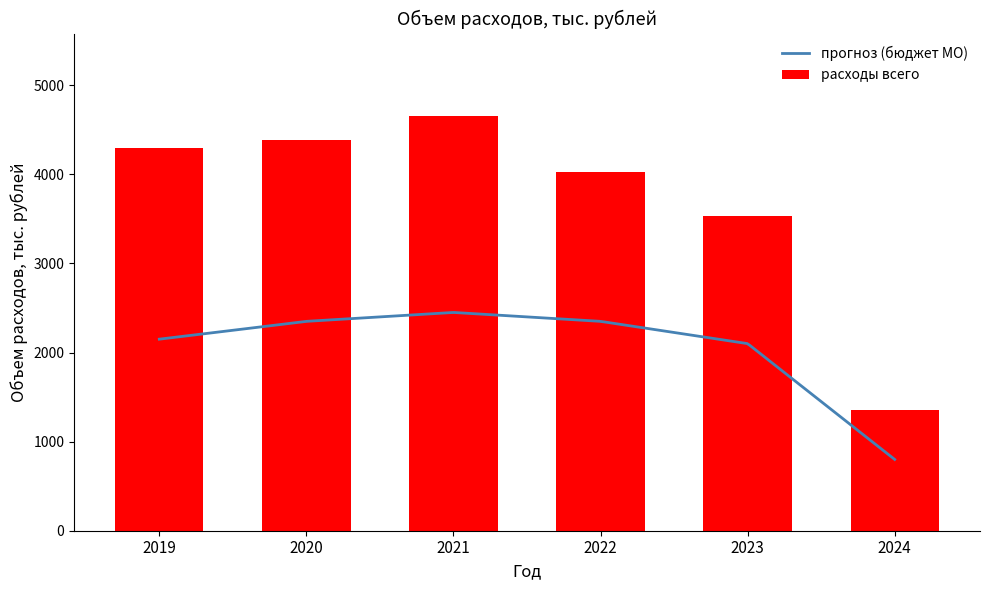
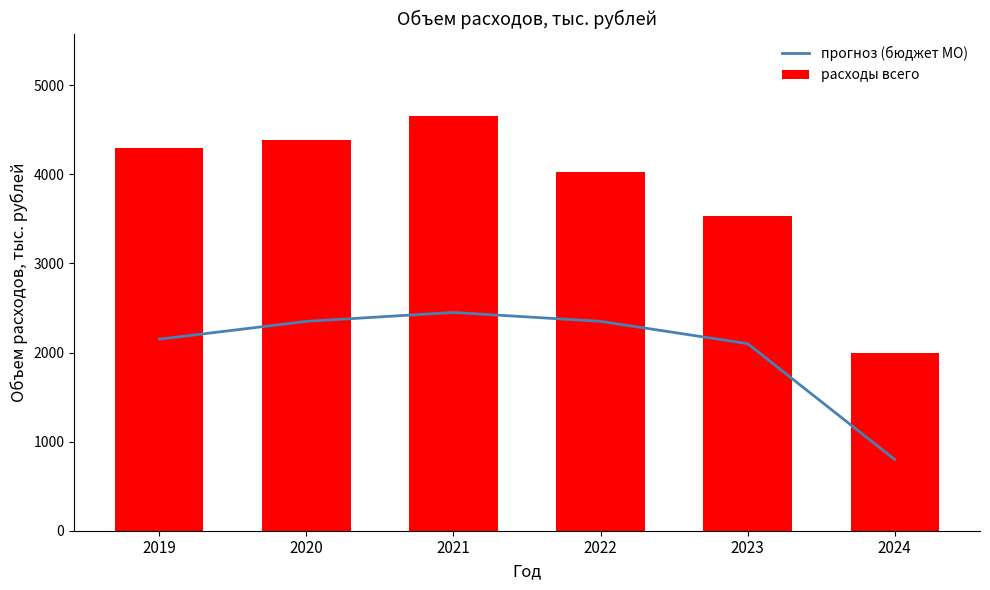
расходы всего, 2024: 1400 -> 2000
